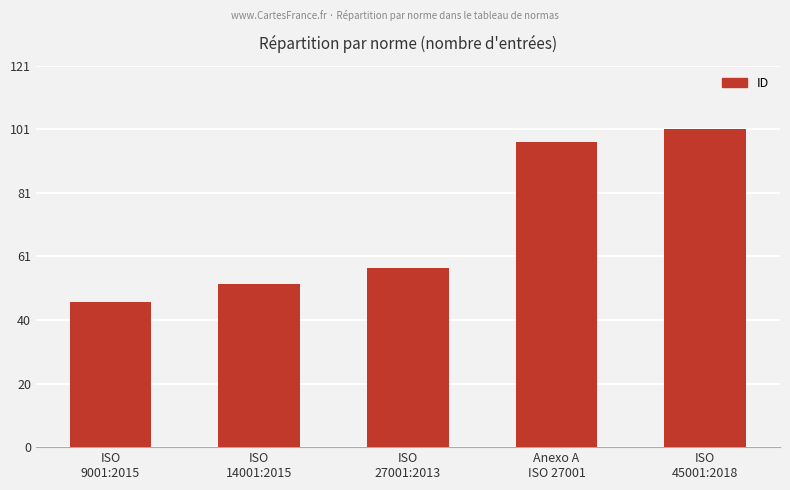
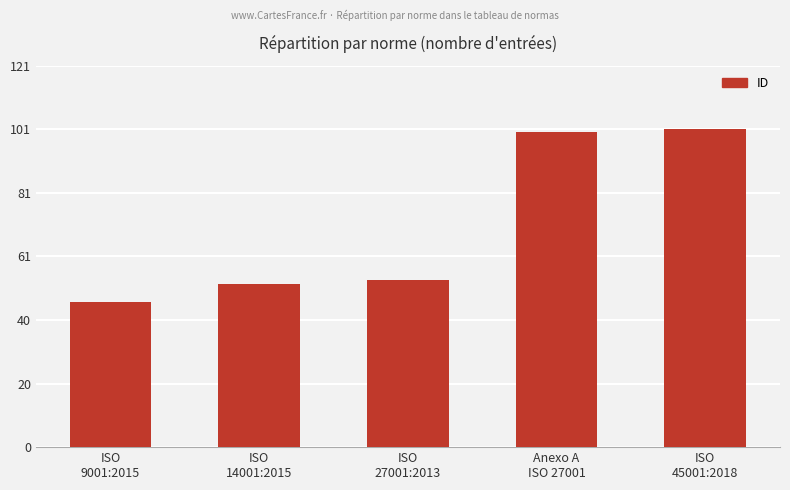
ISO 27001:2013: 57 -> 53
Anexo A ISO 27001: 97 -> 100
